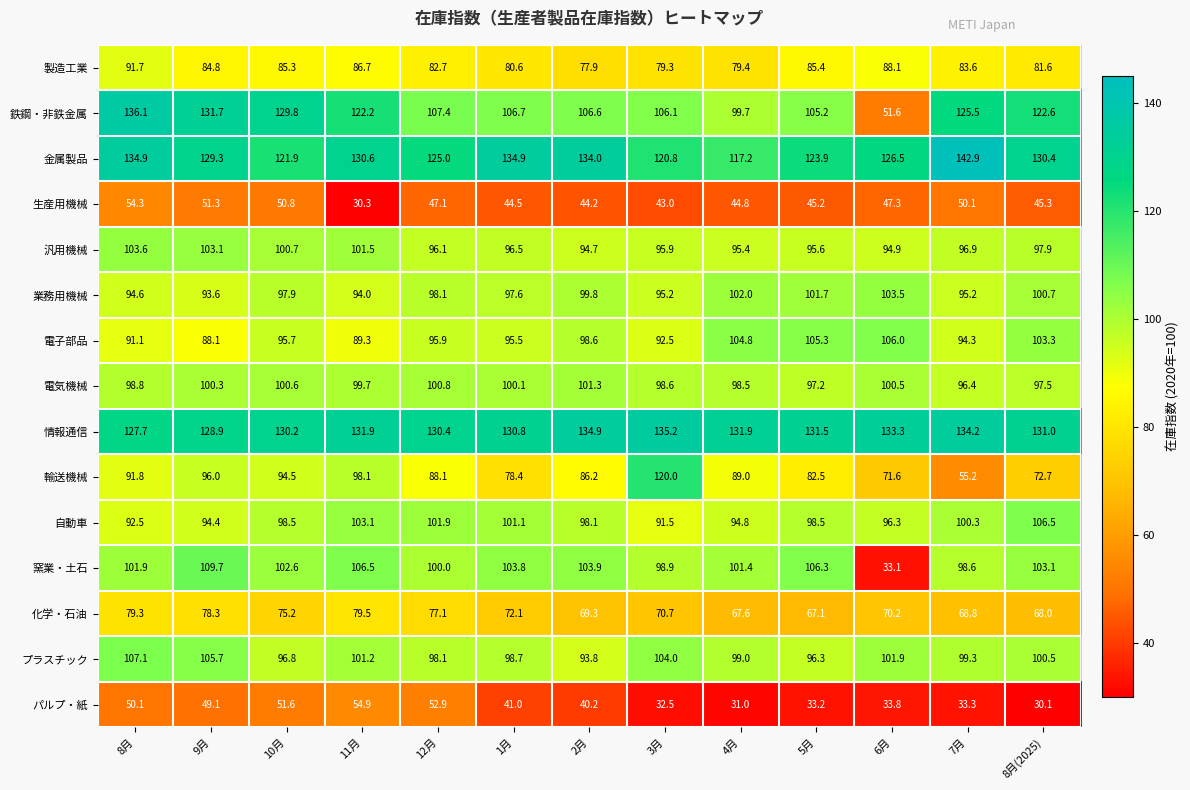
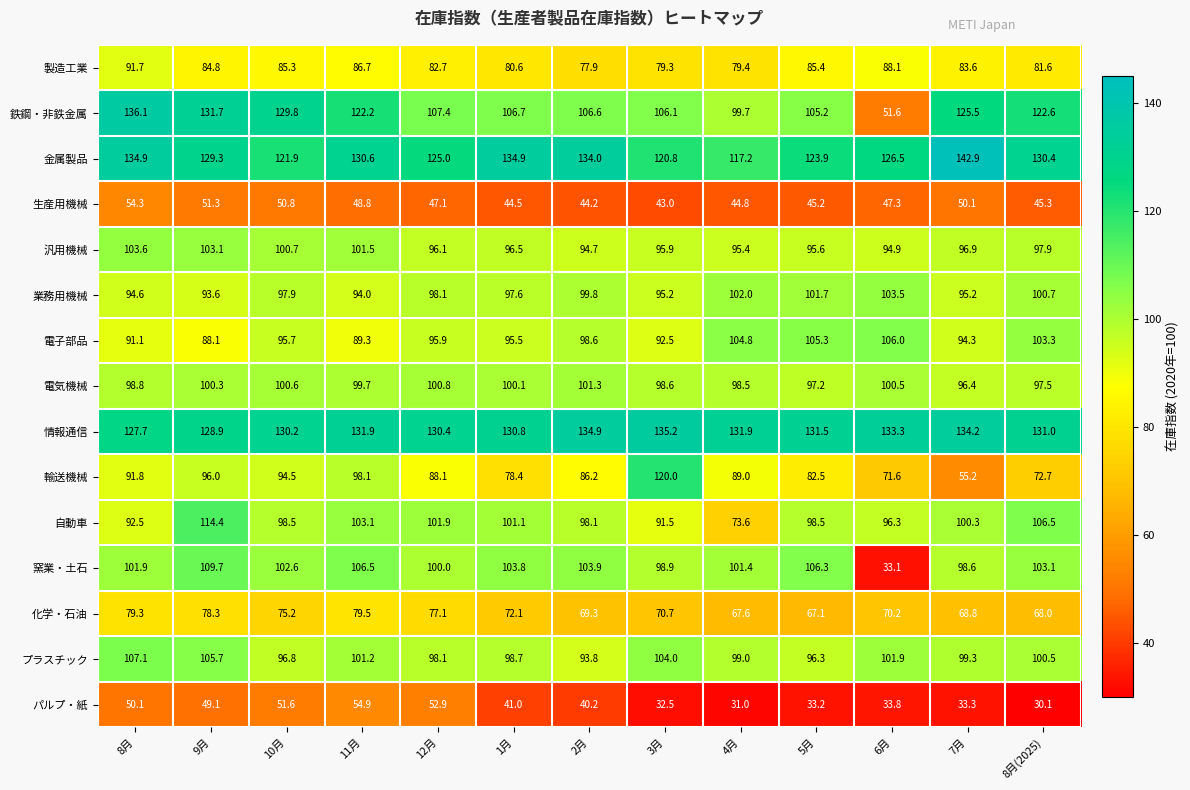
生産用機械, 11月: 30.3 -> 48.8
自動車, 9月: 94.4 -> 114.4
自動車, 4月: 94.8 -> 73.6
